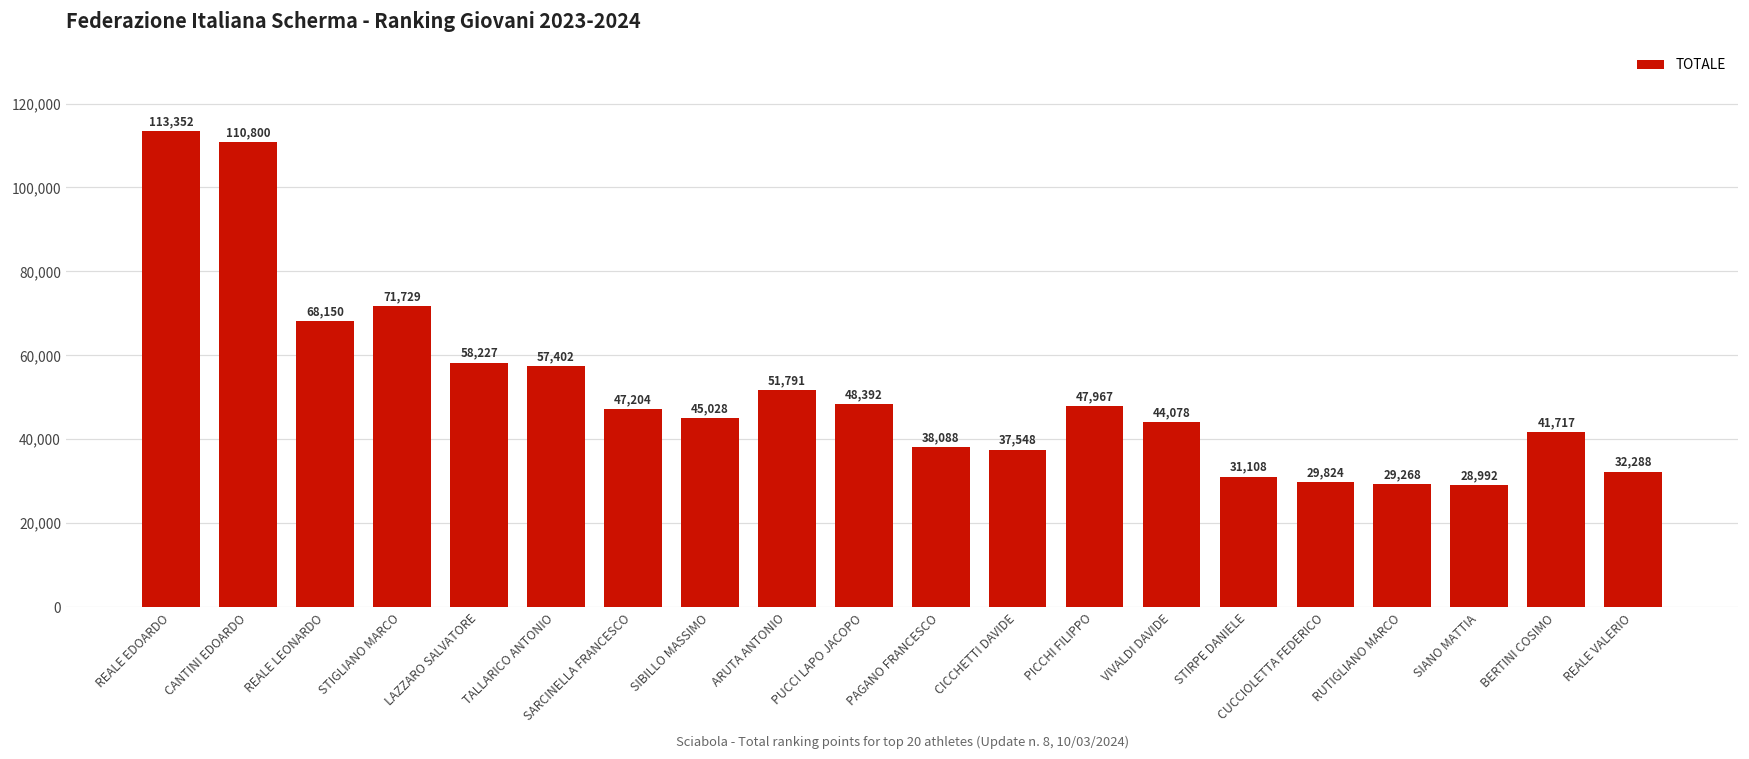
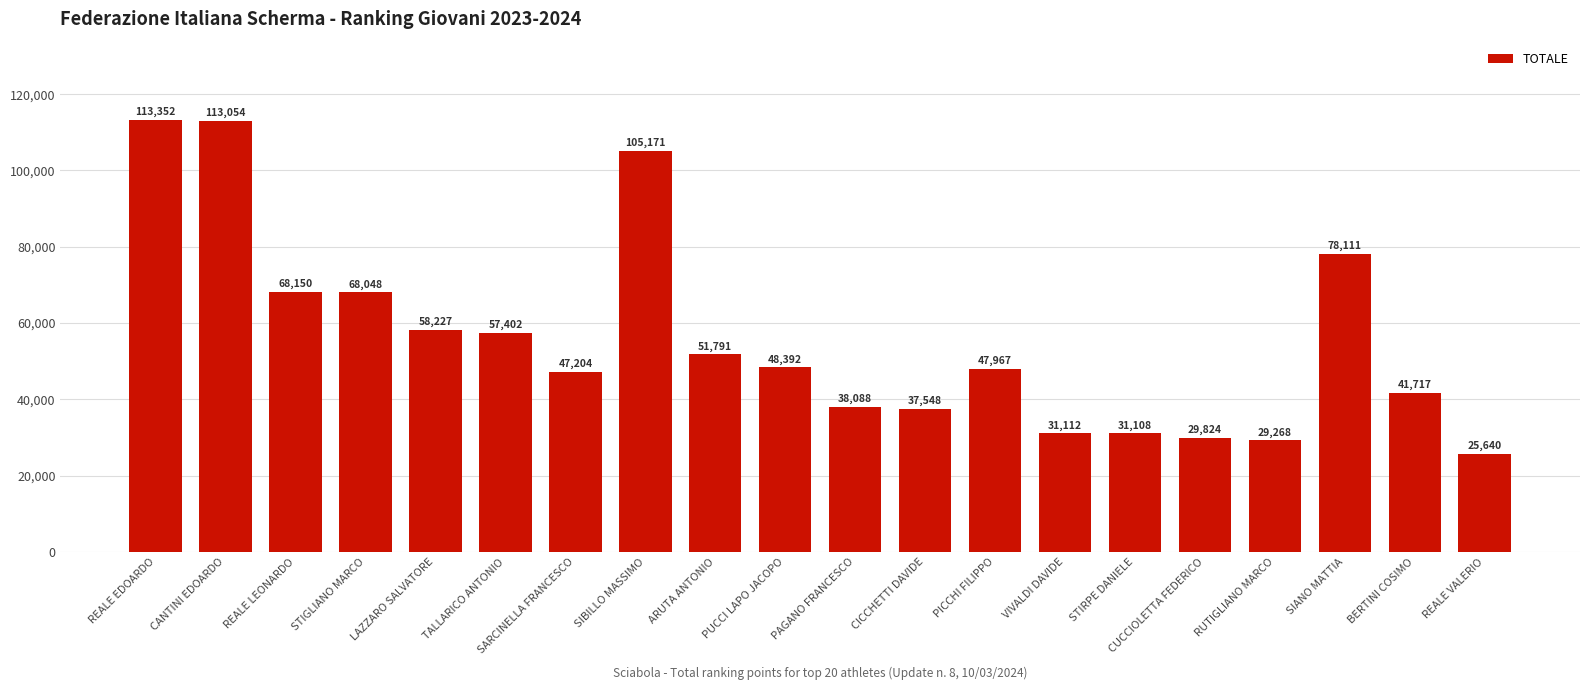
CANTINI EDOARDO: 110,800 -> 113,054
STIGLIANO MARCO: 71,729 -> 68,048
SIBILLO MASSIMO: 45,028 -> 105,171
VIVALDI DAVIDE: 44,078 -> 31,112
SIANO MATTIA: 28,992 -> 78,111
REALE VALERIO: 32,288 -> 25,640
